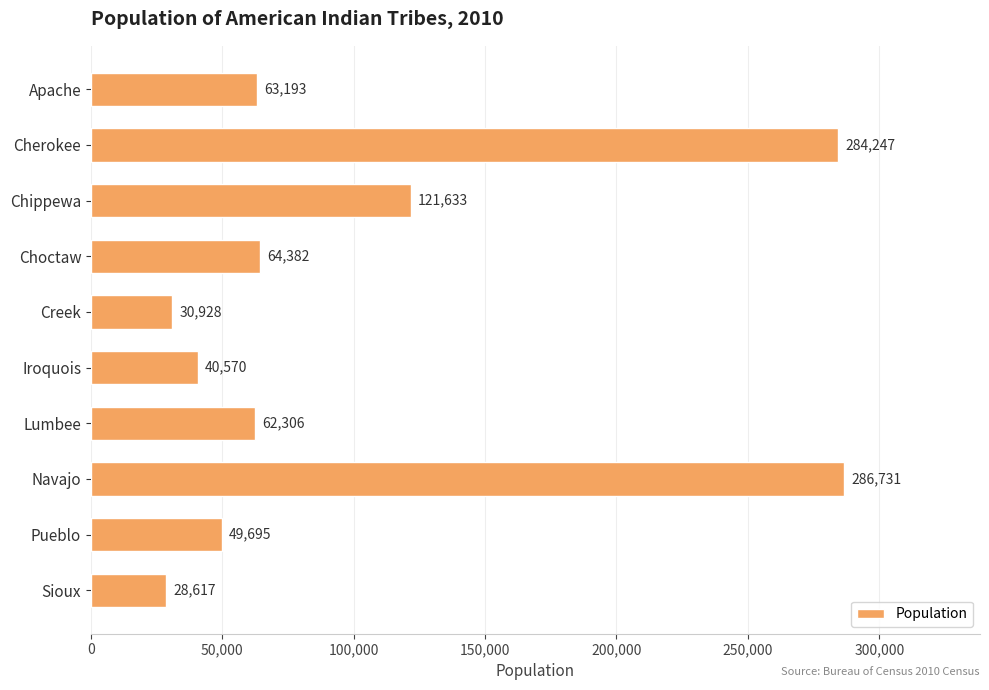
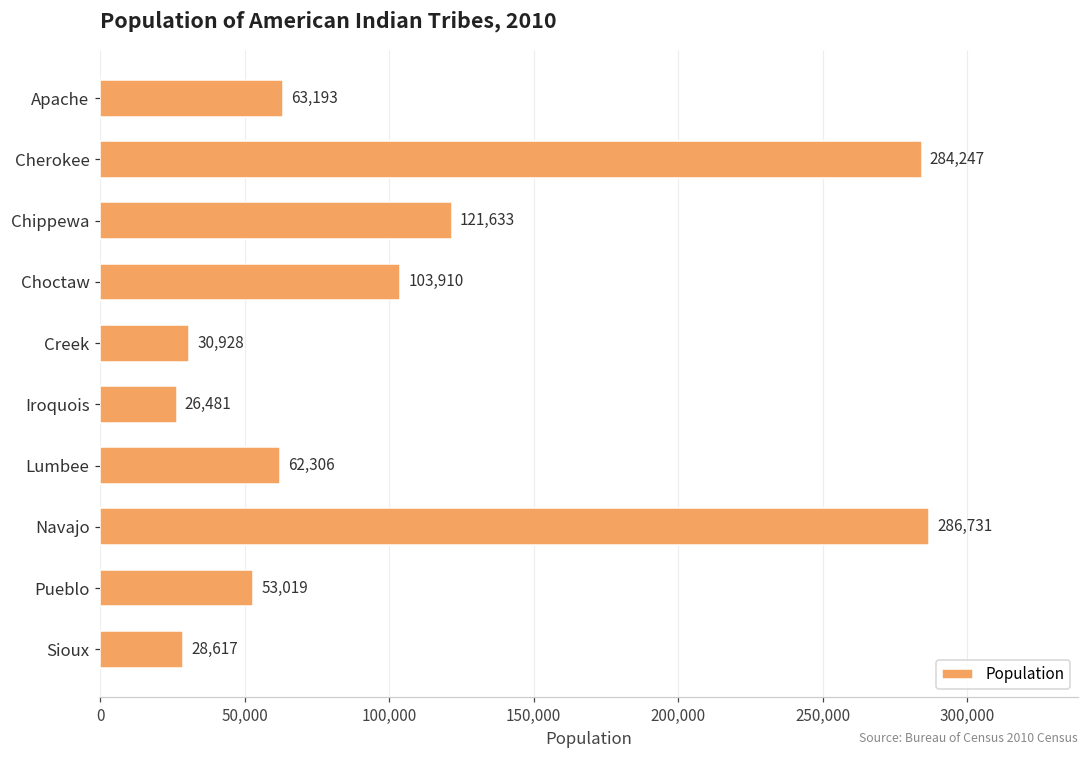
Choctaw: 64,382 -> 103,910
Iroquois: 40,570 -> 26,481
Pueblo: 49,695 -> 53,019
